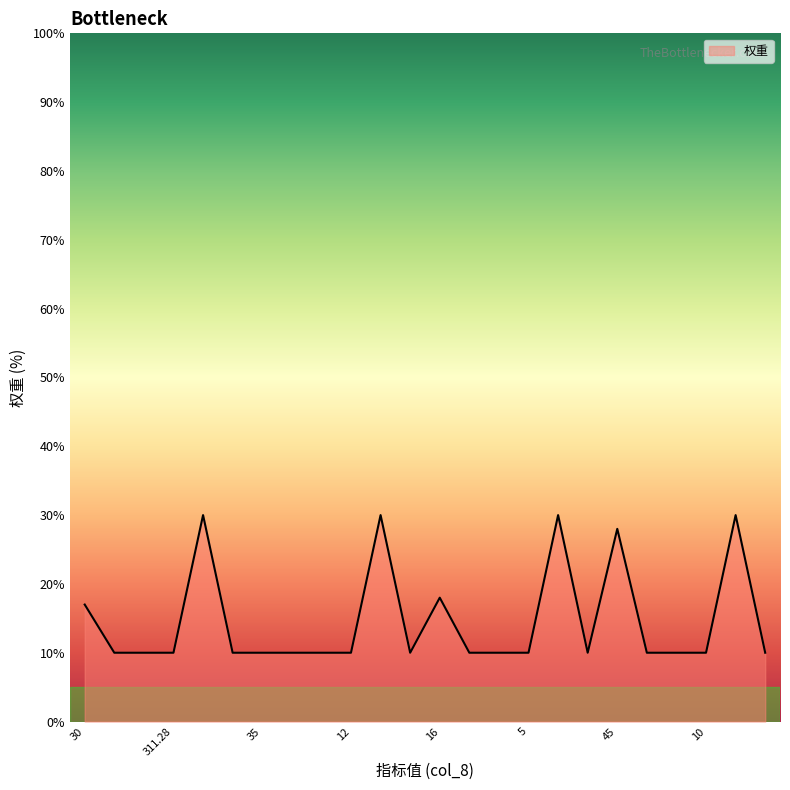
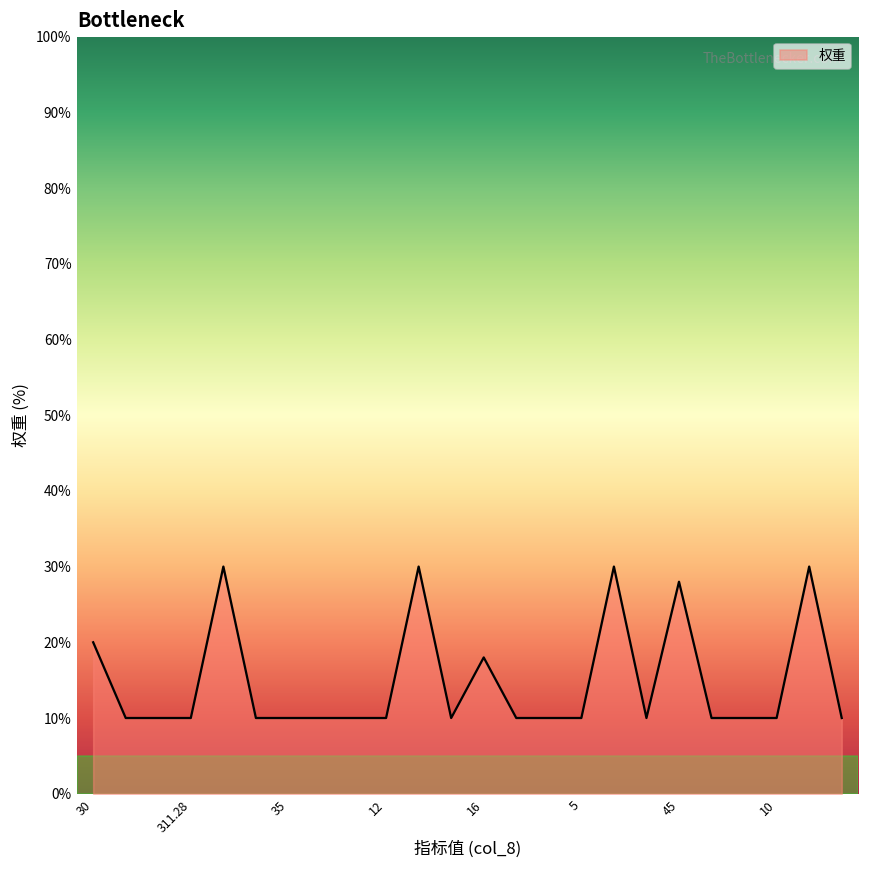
30: 17% -> 20%
